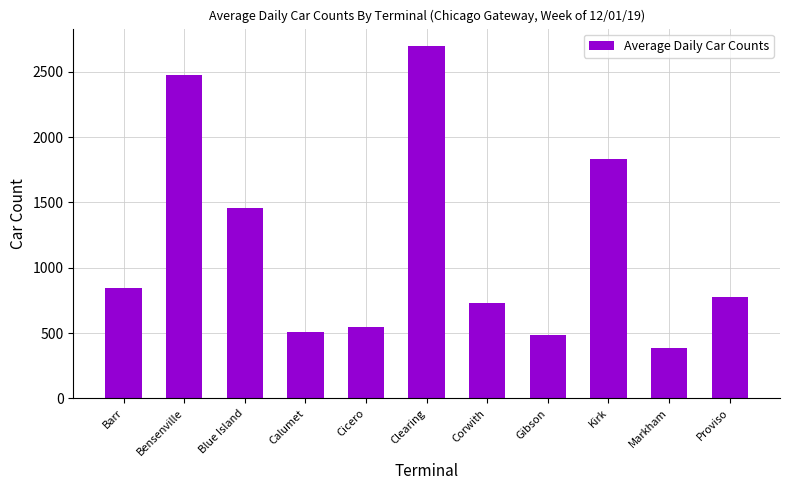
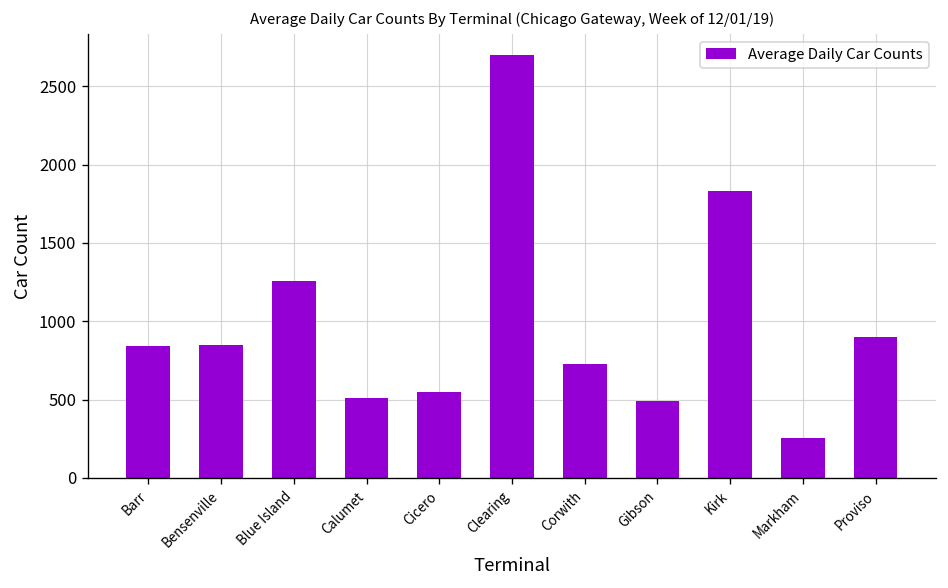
Bensenville: 2470 -> 850
Blue Island: 1460 -> 1260
Markham: 380 -> 260
Proviso: 770 -> 900
